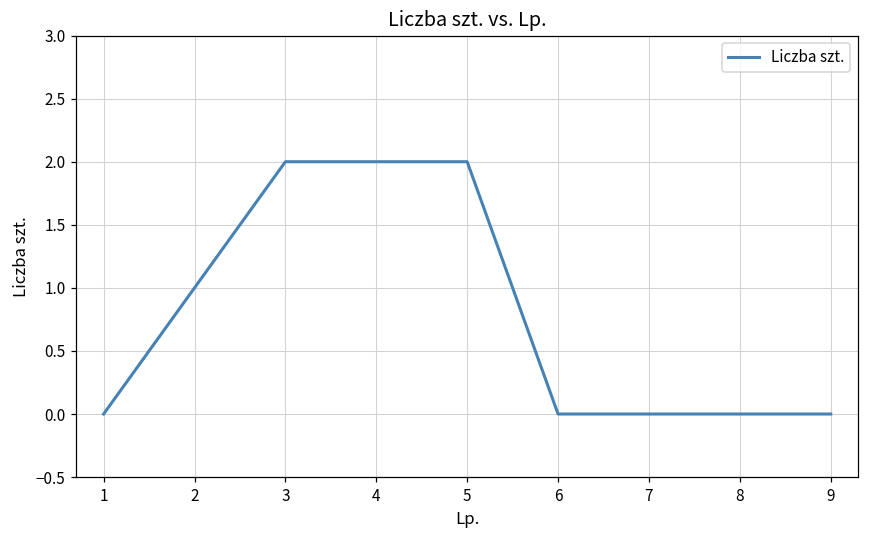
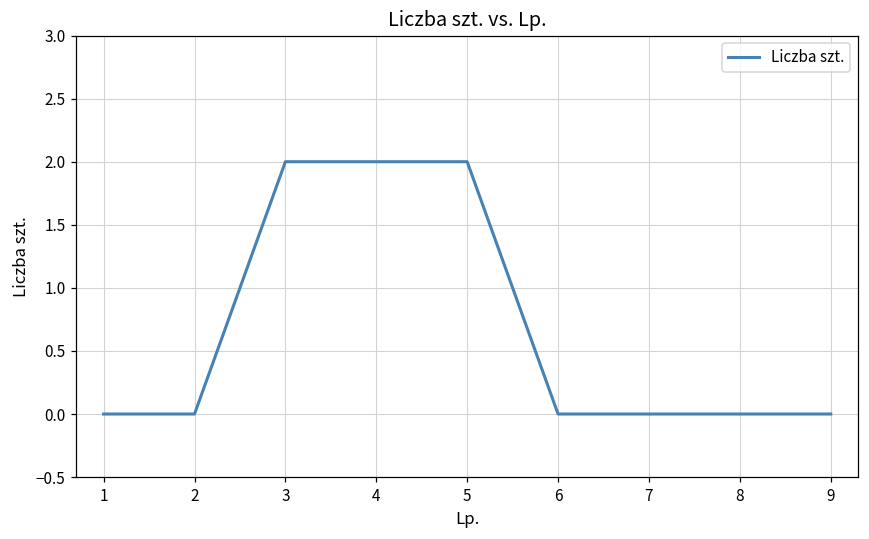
2: 1 -> 0
